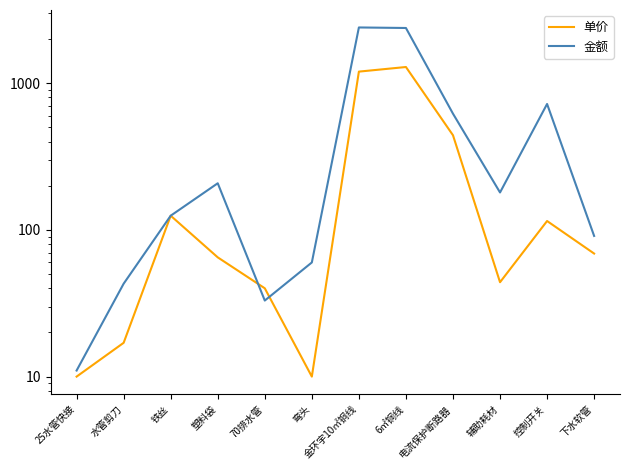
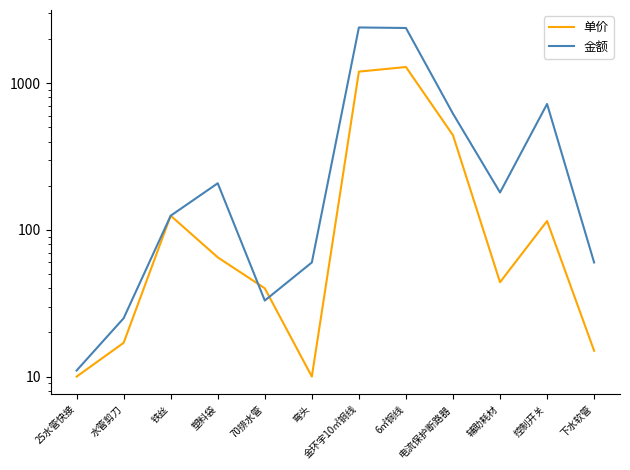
金额, 水管剪刀: 43 -> 25
单价, 下水软管: 70 -> 15
金额, 下水软管: 90 -> 60
